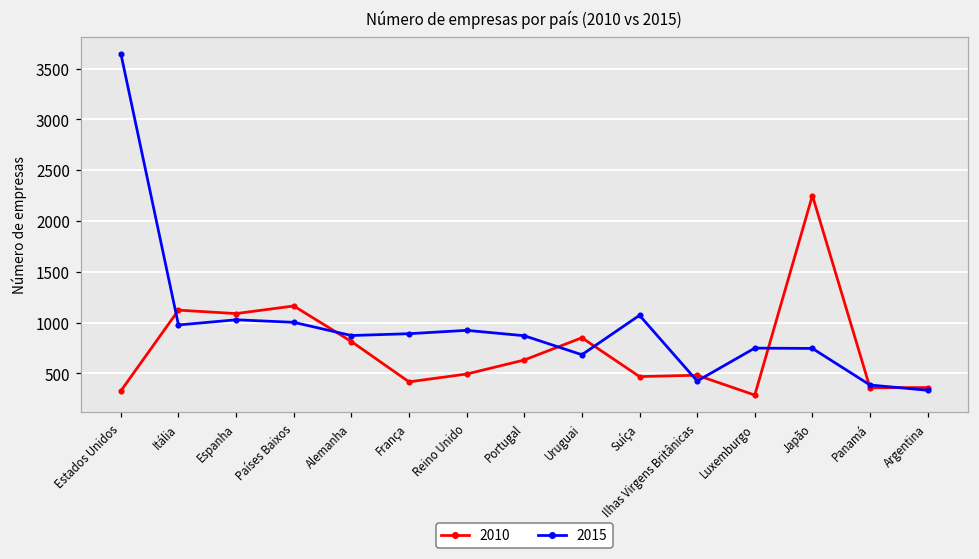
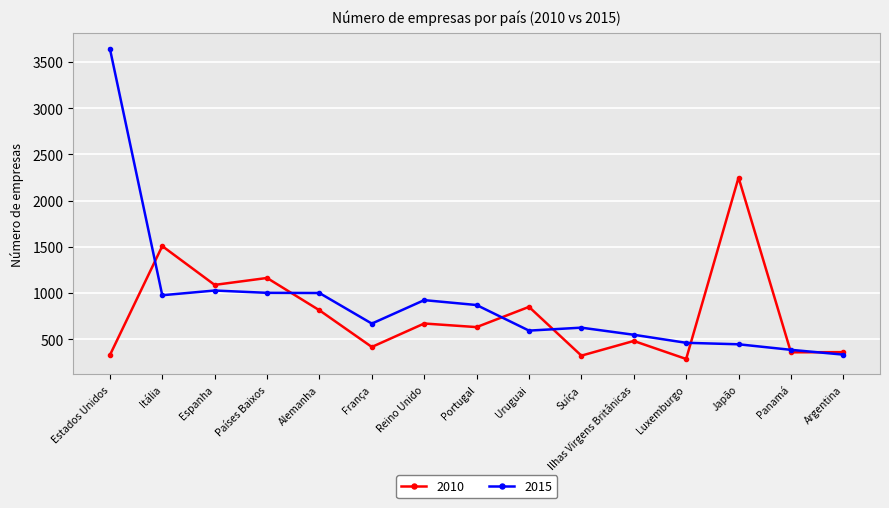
2010, Itália: 1100 -> 1500
2015, Alemanha: 900 -> 1000
2015, França: 900 -> 700
2010, Reino Unido: 500 -> 700
2015, Uruguai: 700 -> 600
2010, Suíça: 500 -> 300
2015, Suíça: 1100 -> 600
2015, Ilhas Virgens Britânicas: 400 -> 500
2015, Luxemburgo: 700 -> 500
2015, Japão: 700 -> 400
